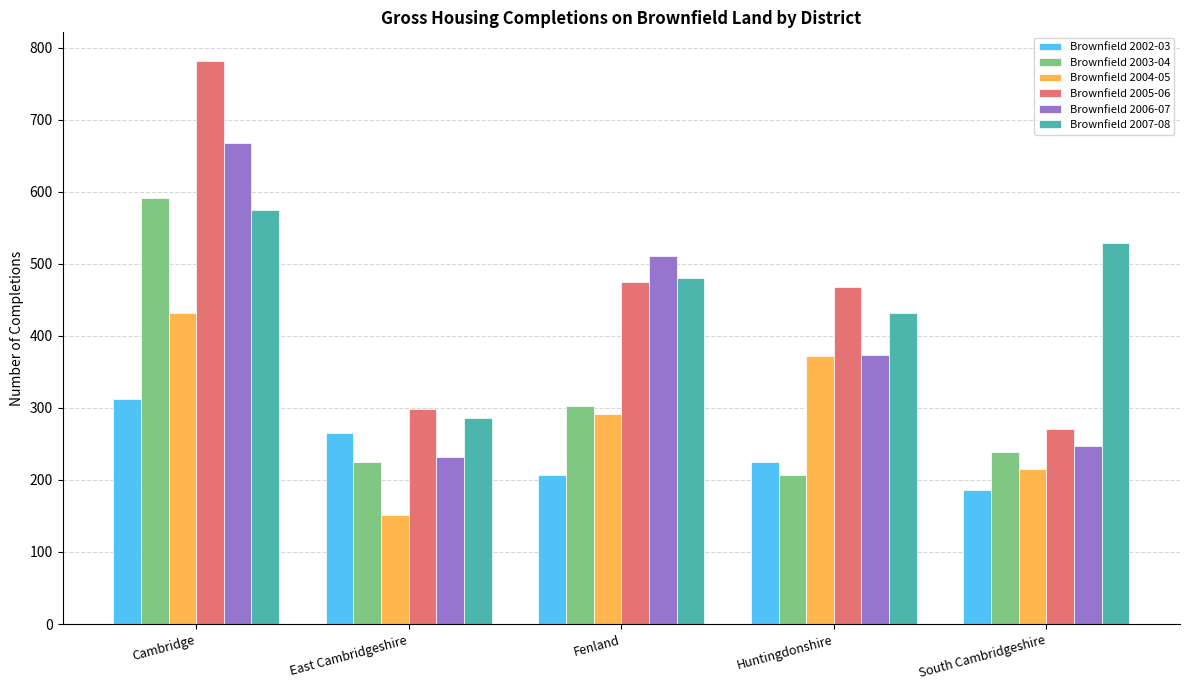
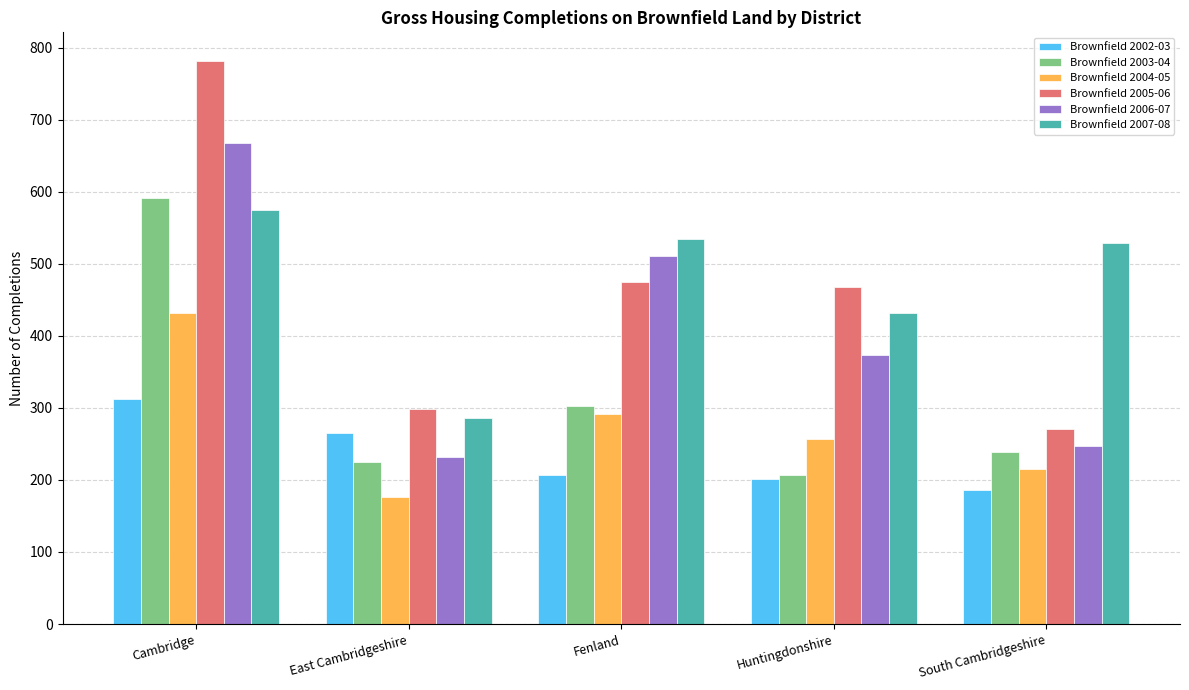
Brownfield 2004-05, East Cambridgeshire: 150 -> 180
Brownfield 2007-08, Fenland: 480 -> 540
Brownfield 2002-03, Huntingdonshire: 230 -> 200
Brownfield 2004-05, Huntingdonshire: 370 -> 260
